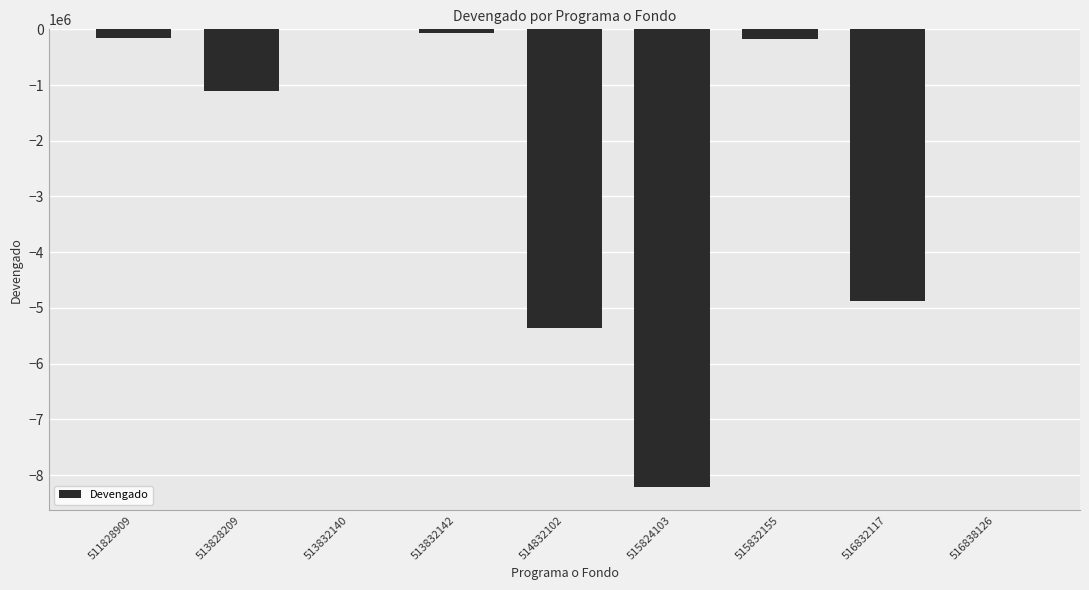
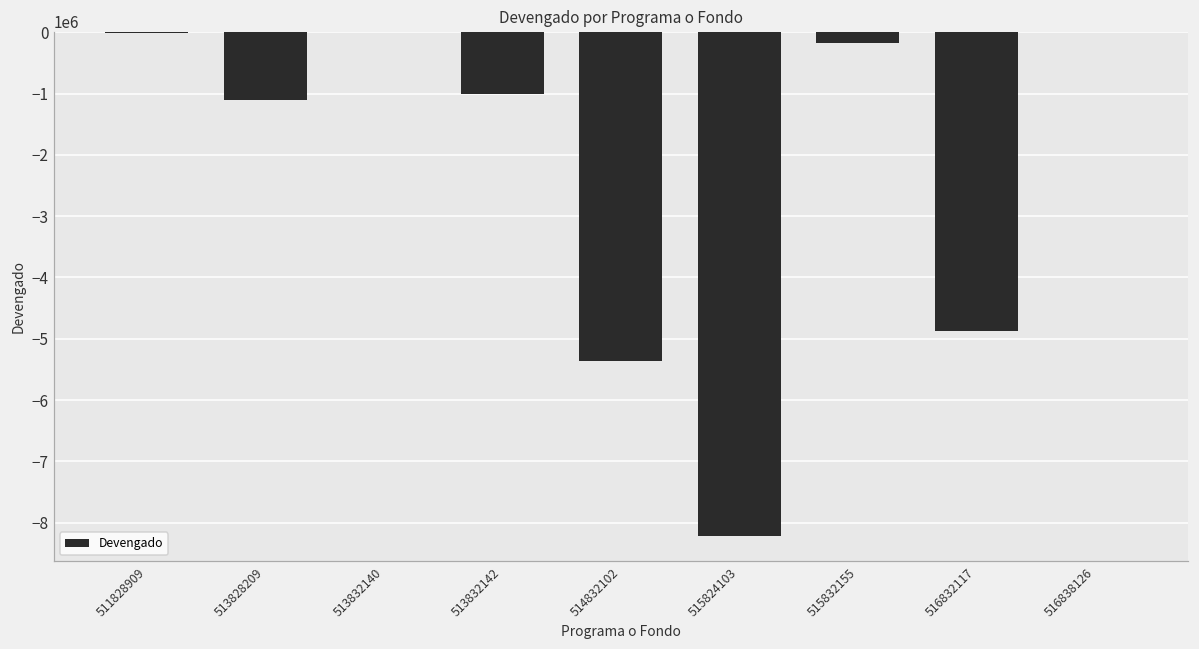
511828909: -200000 -> 0
513832142: -100000 -> -1000000
